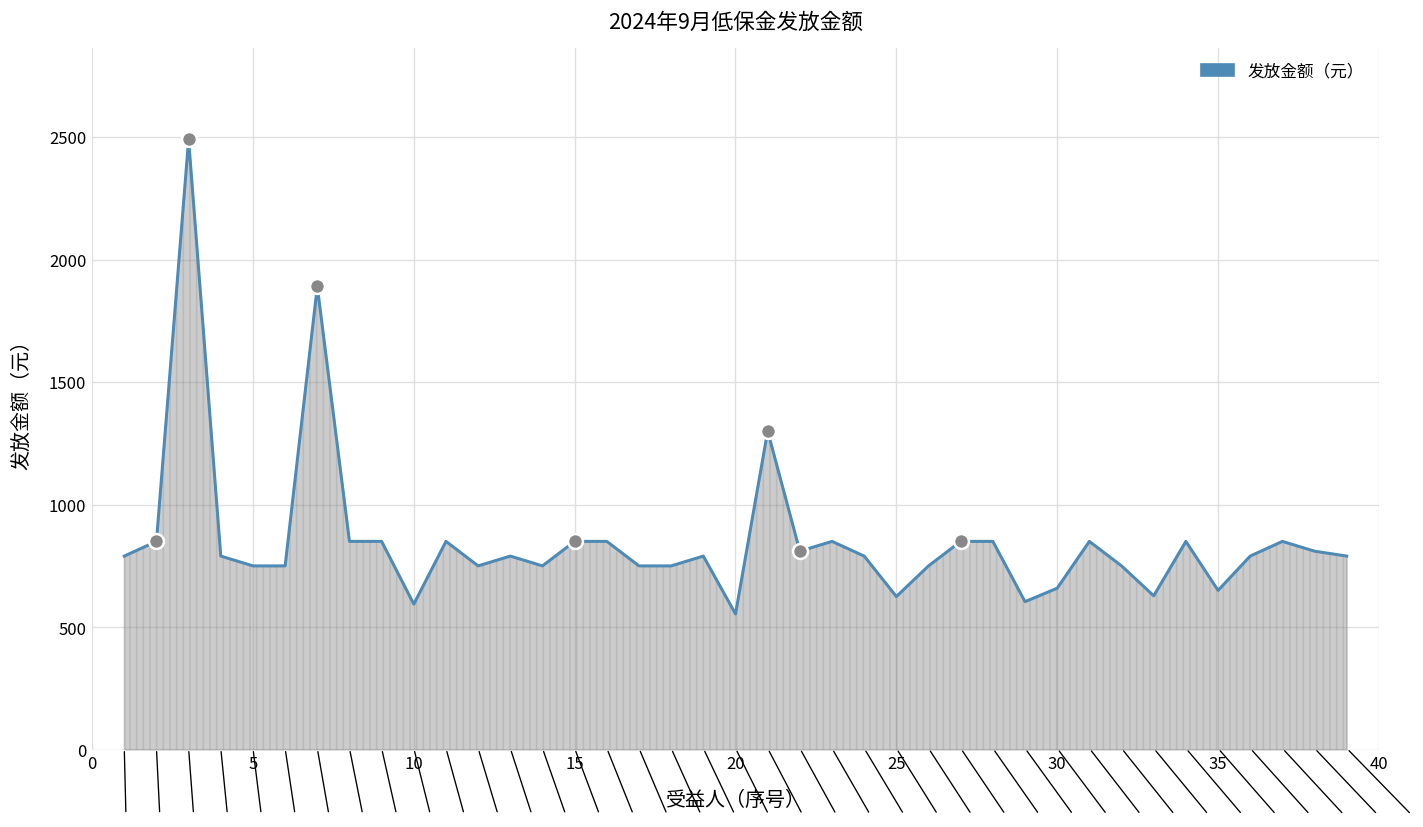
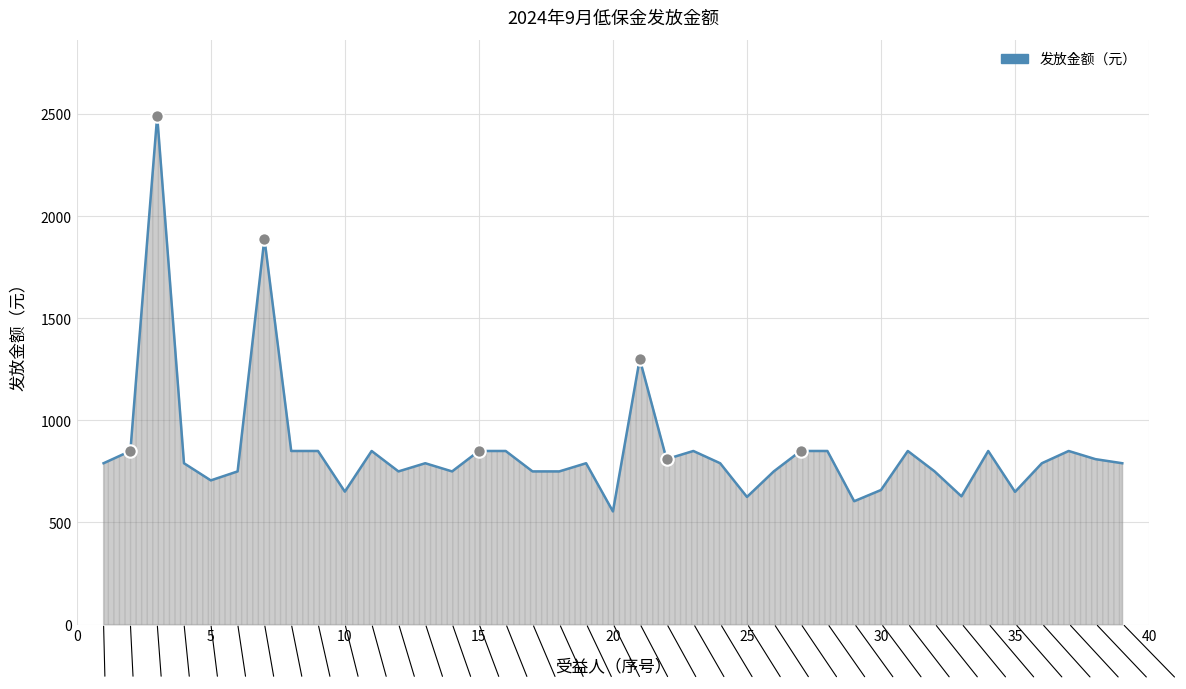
发放金额（元）, 5: 750 -> 710
发放金额（元）, 10: 590 -> 650
